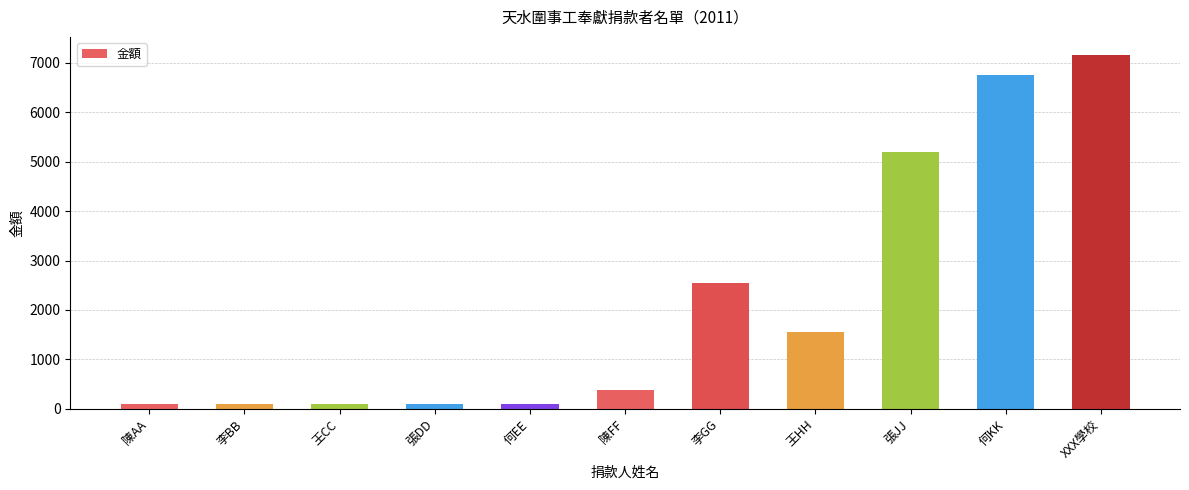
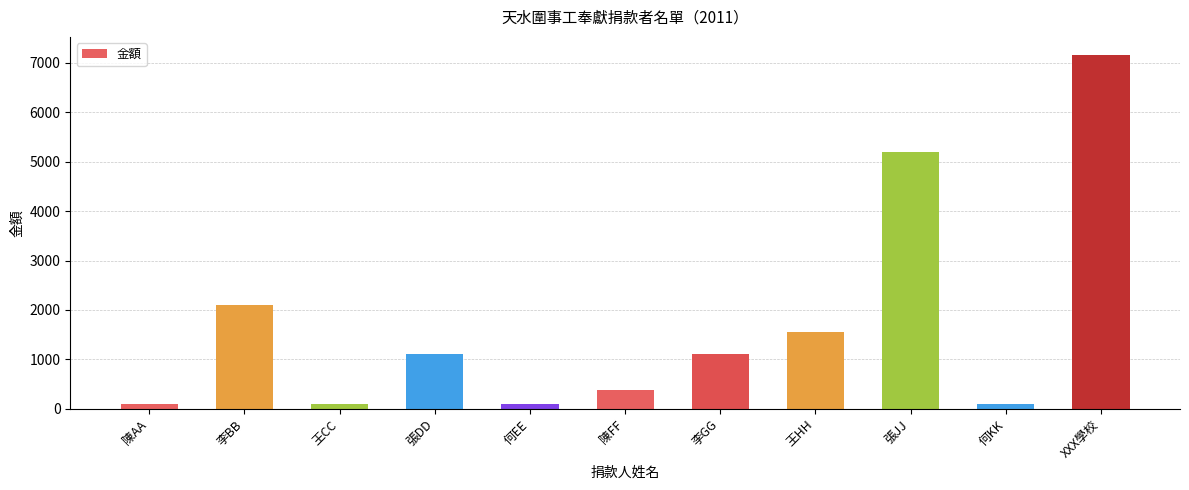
李BB: 100 -> 2100
張DD: 100 -> 1100
李GG: 2500 -> 1100
何KK: 6800 -> 100
